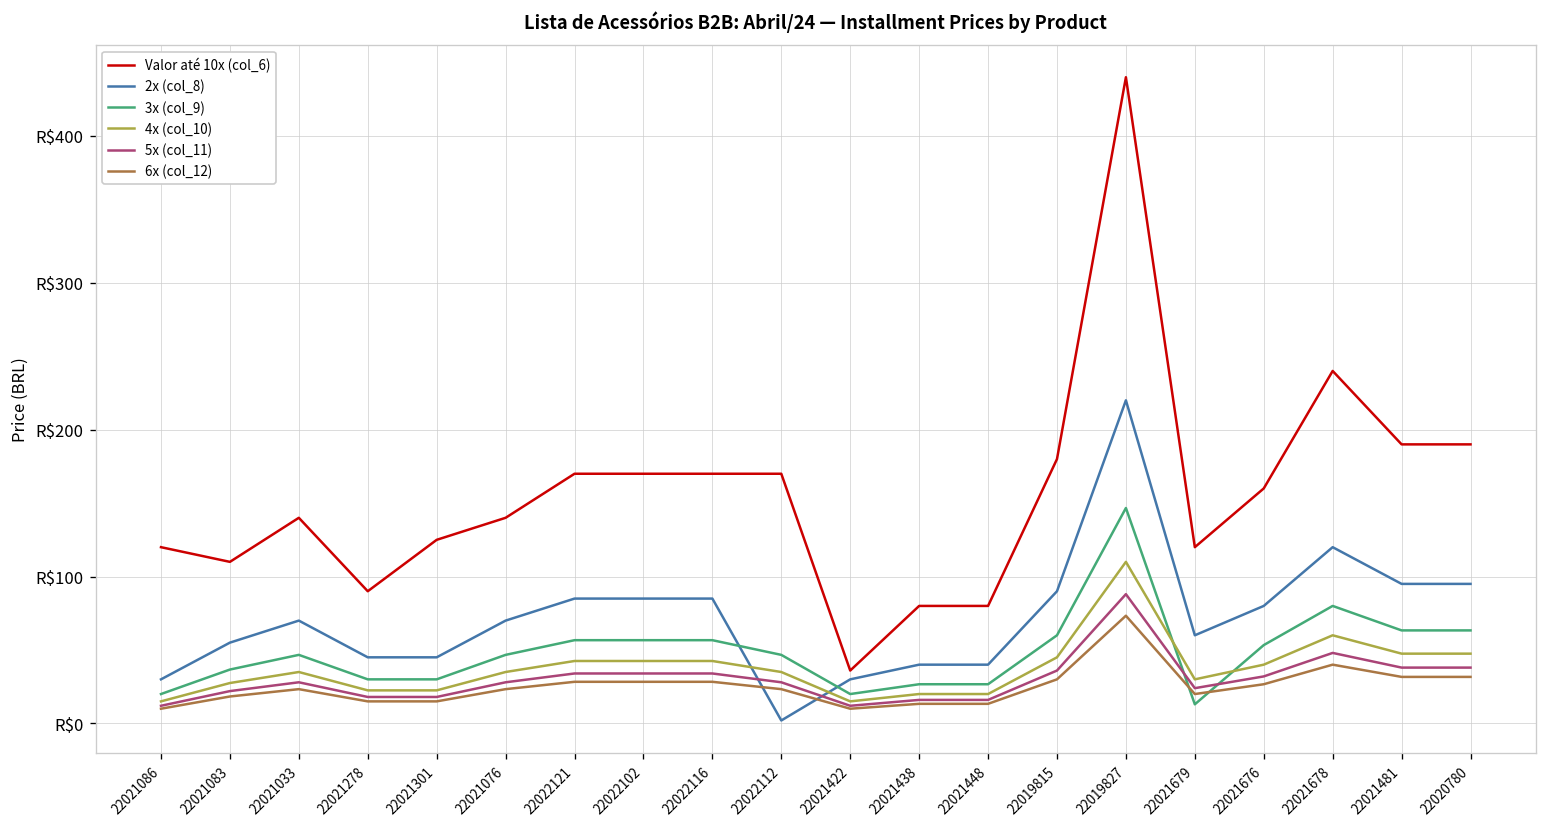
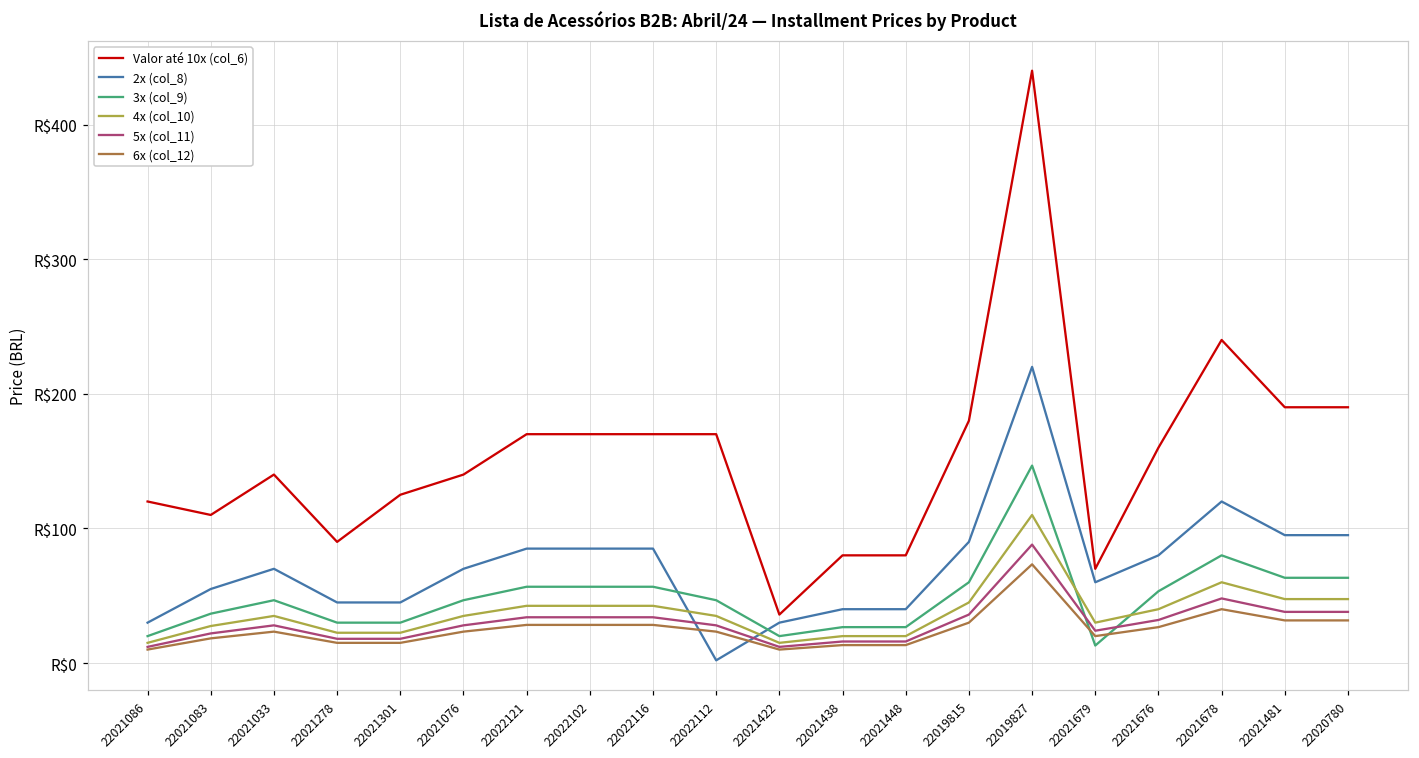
Valor até 10x (col_6), 22021679: R$120 -> R$70
